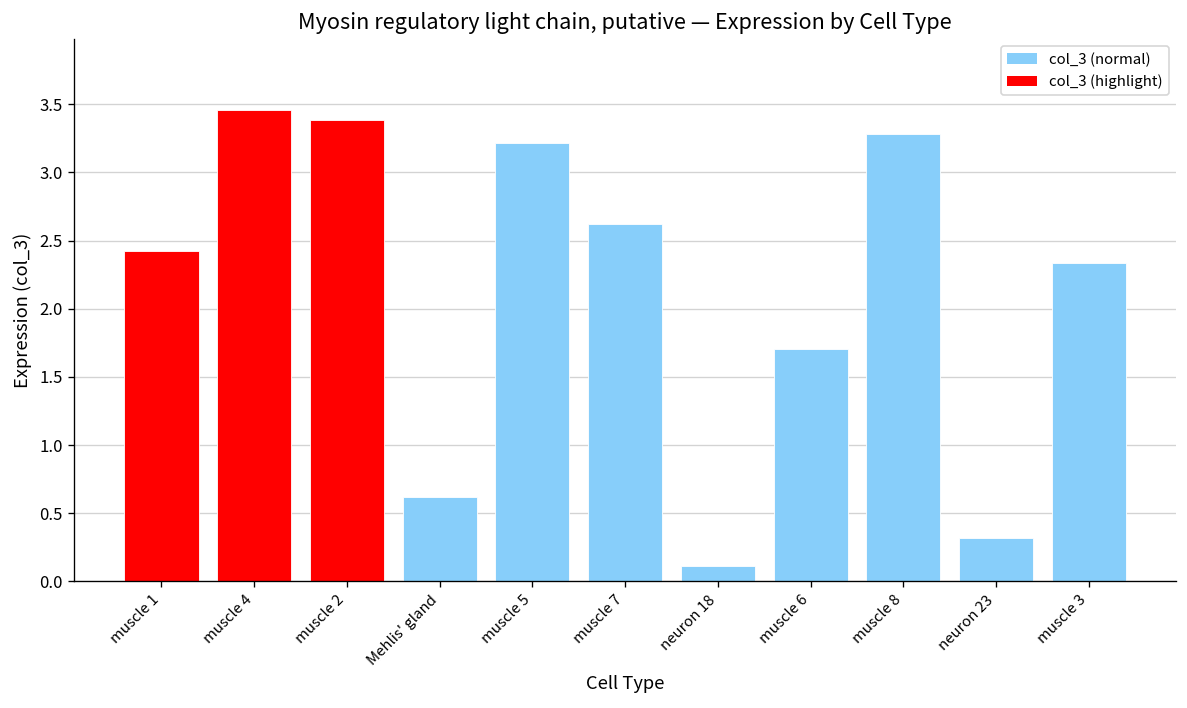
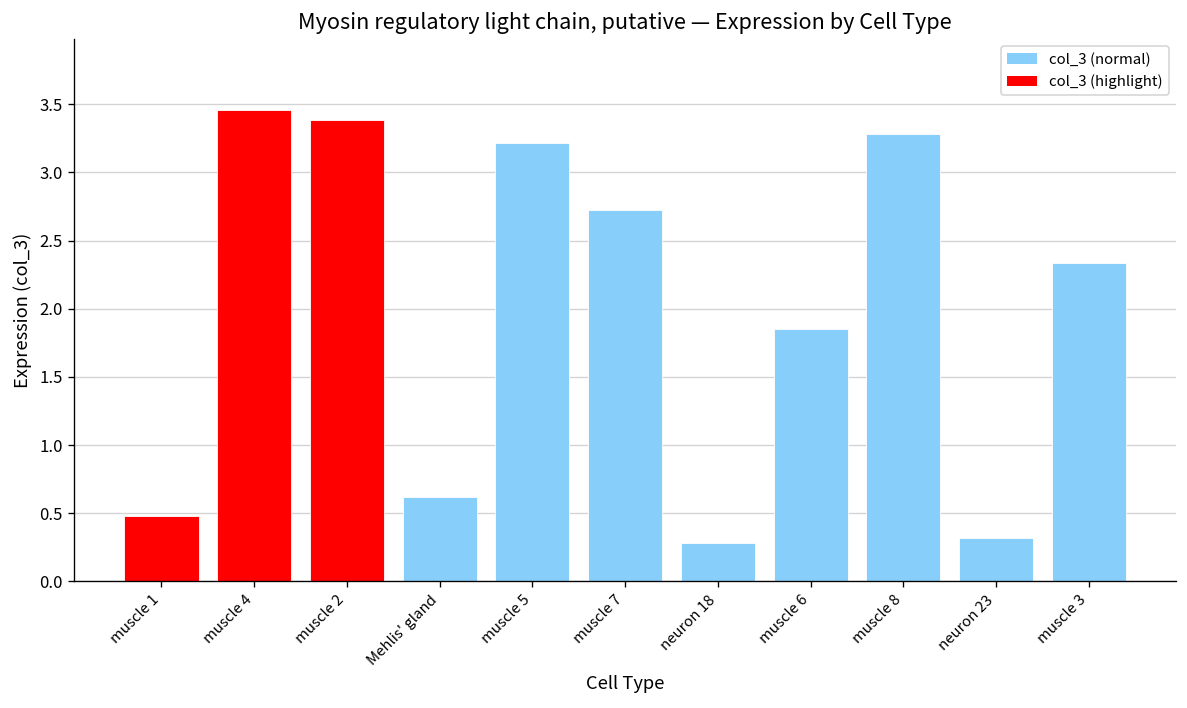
muscle 1: 2.42 -> 0.48
muscle 7: 2.62 -> 2.72
neuron 18: 0.12 -> 0.28
muscle 6: 1.71 -> 1.85
